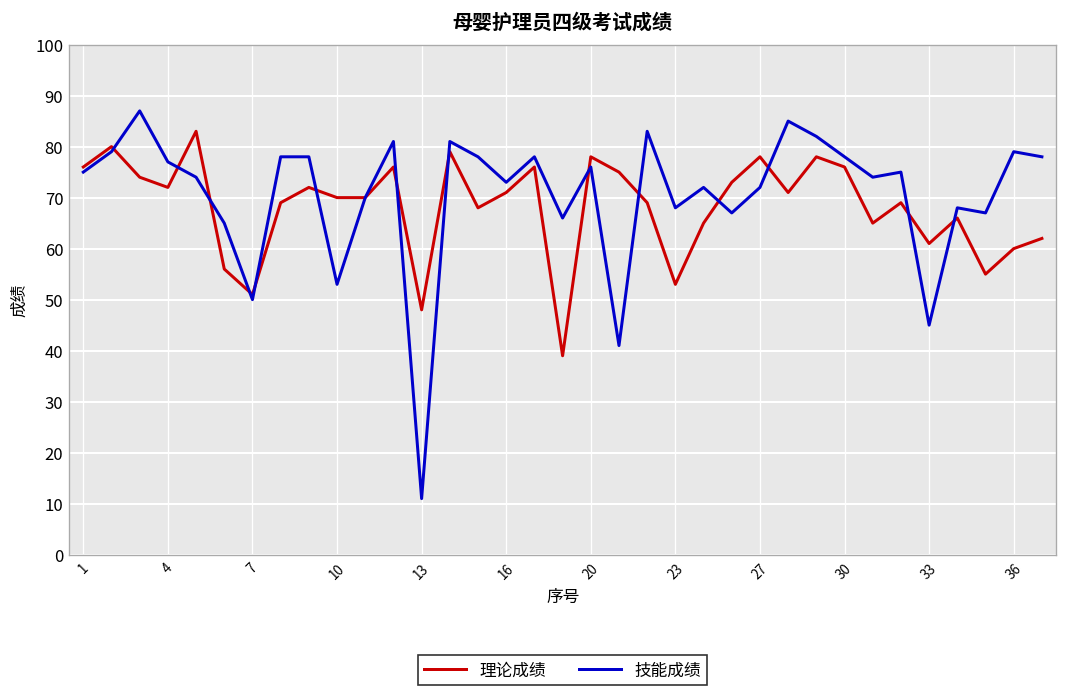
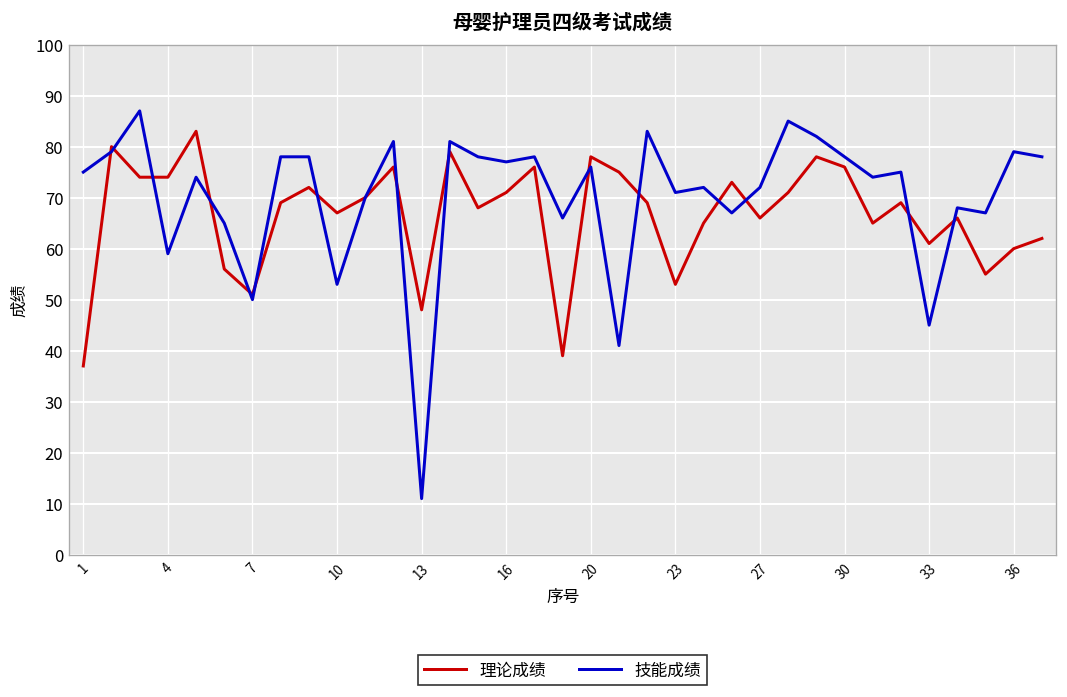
理论成绩, 1: 76 -> 37
理论成绩, 4: 72 -> 74
技能成绩, 4: 77 -> 59
理论成绩, 10: 70 -> 67
技能成绩, 16: 73 -> 77
技能成绩, 23: 68 -> 71
理论成绩, 27: 78 -> 66
